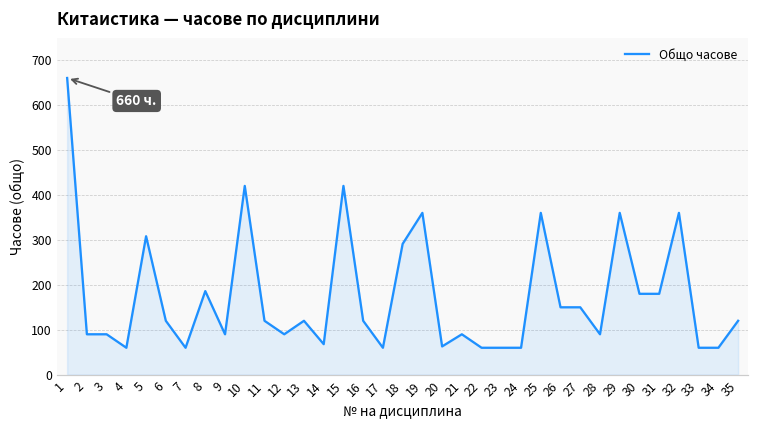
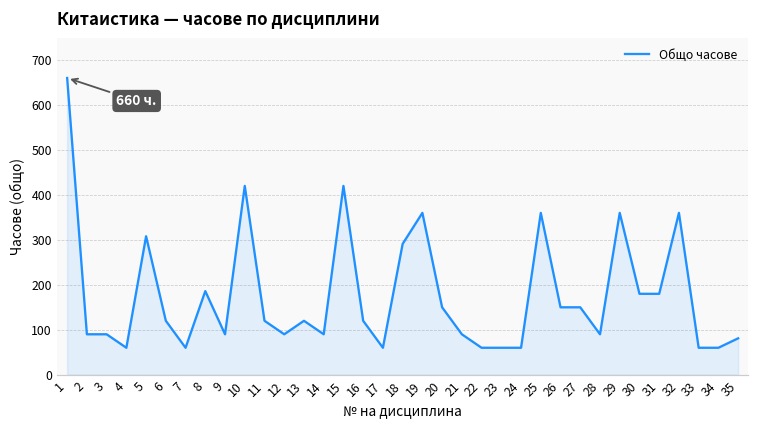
14: 70 -> 90
20: 60 -> 150
35: 120 -> 80
